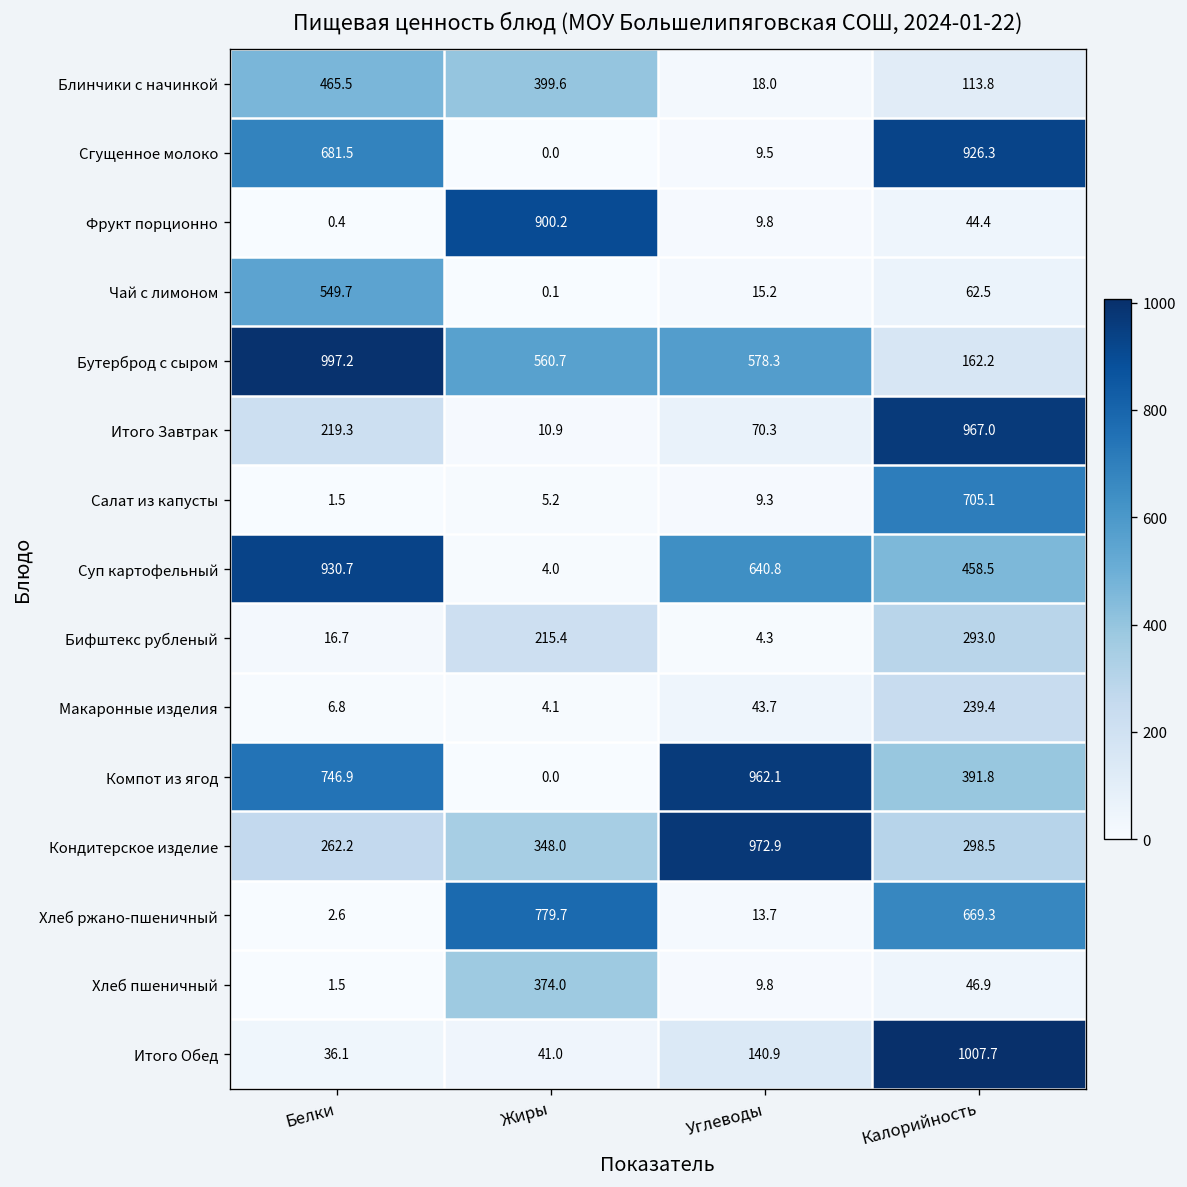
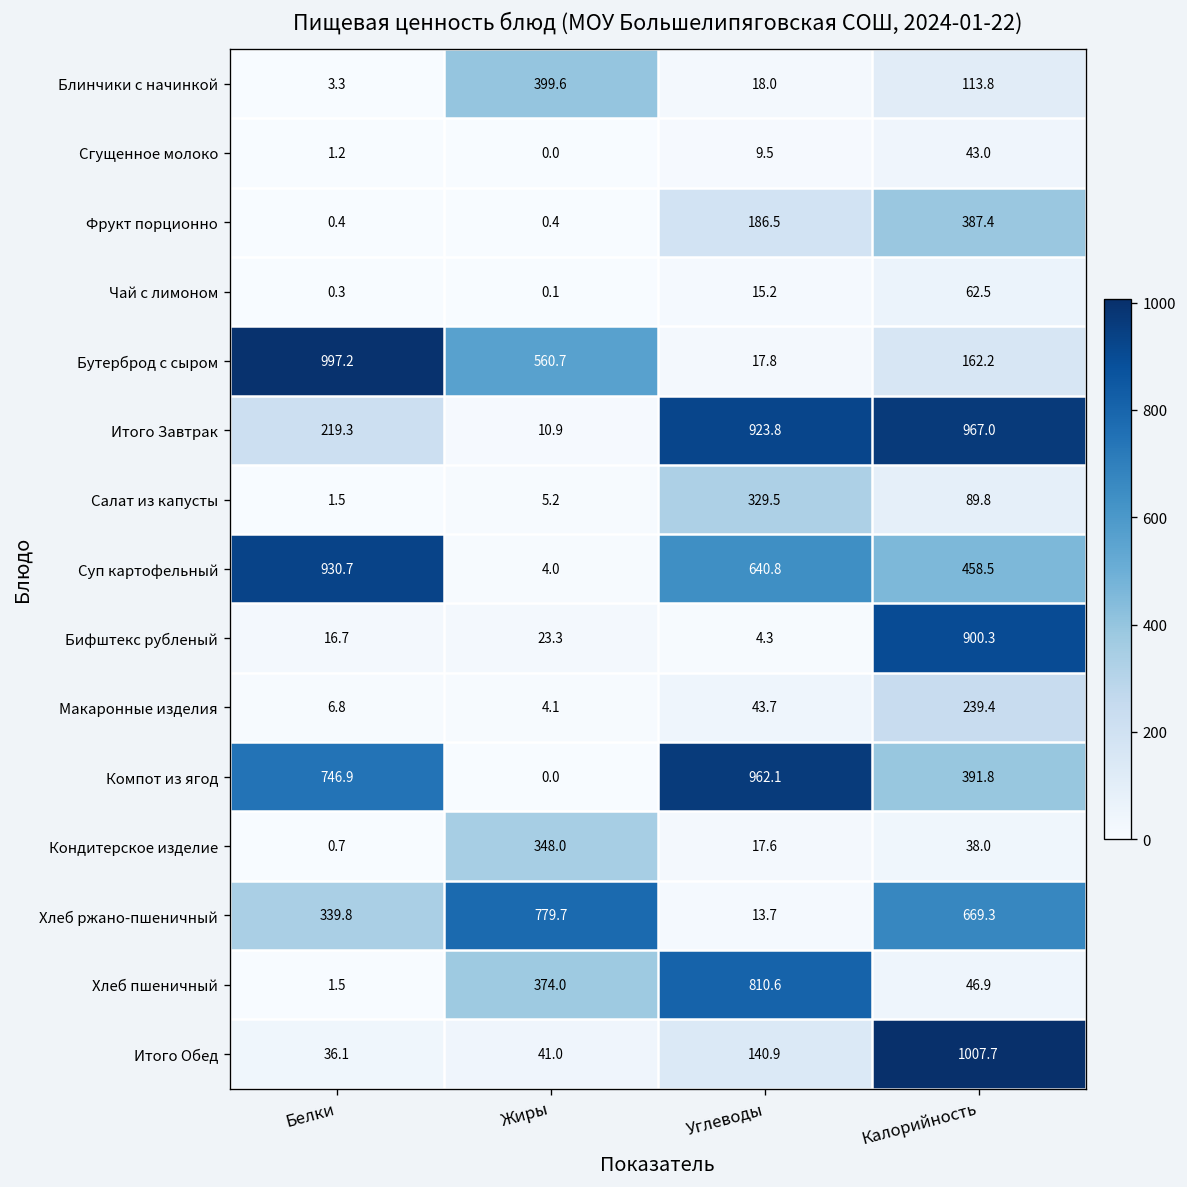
Блинчики с начинкой, Белки: 465.5 -> 3.3
Сгущенное молоко, Белки: 681.5 -> 1.2
Сгущенное молоко, Калорийность: 926.3 -> 43.0
Фрукт порционно, Жиры: 900.2 -> 0.4
Фрукт порционно, Углеводы: 9.8 -> 186.5
Фрукт порционно, Калорийность: 44.4 -> 387.4
Чай с лимоном, Белки: 549.7 -> 0.3
Бутерброд с сыром, Углеводы: 578.3 -> 17.8
Итого Завтрак, Углеводы: 70.3 -> 923.8
Салат из капусты, Углеводы: 9.3 -> 329.5
Салат из капусты, Калорийность: 705.1 -> 89.8
Бифштекс рубленый, Жиры: 215.4 -> 23.3
Бифштекс рубленый, Калорийность: 293.0 -> 900.3
Кондитерское изделие, Белки: 262.2 -> 0.7
Кондитерское изделие, Углеводы: 972.9 -> 17.6
Кондитерское изделие, Калорийность: 298.5 -> 38.0
Хлеб ржано-пшеничный, Белки: 2.6 -> 339.8
Хлеб пшеничный, Углеводы: 9.8 -> 810.6
